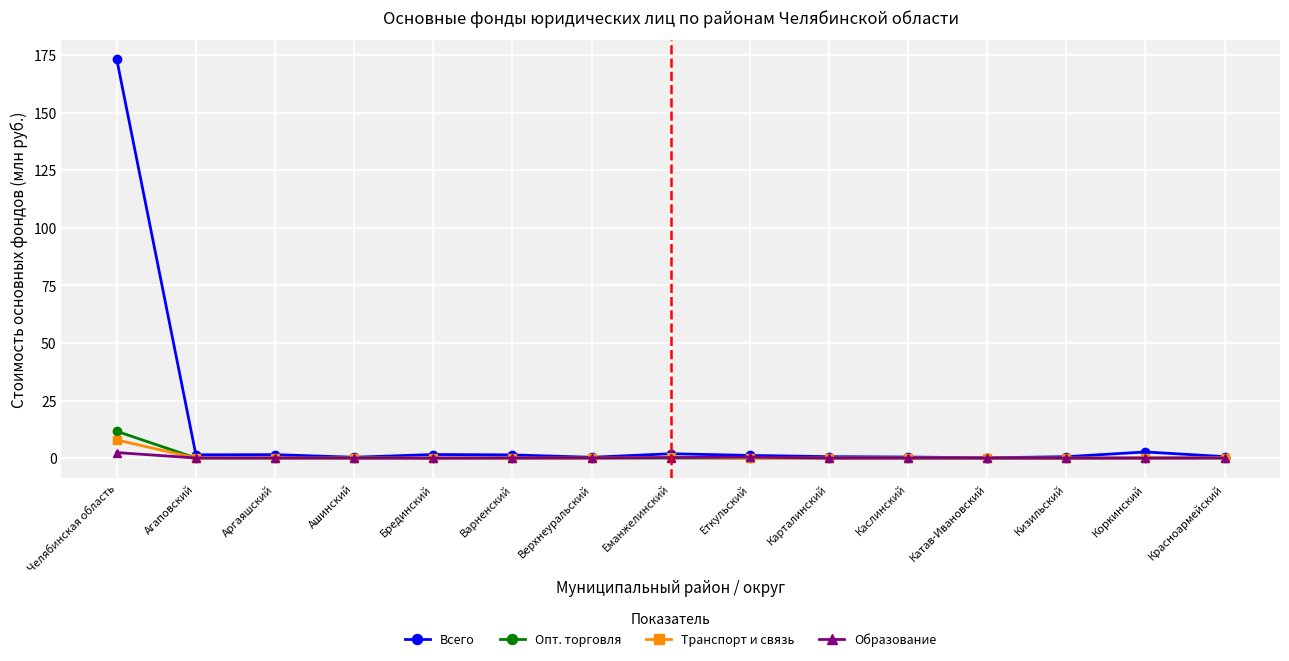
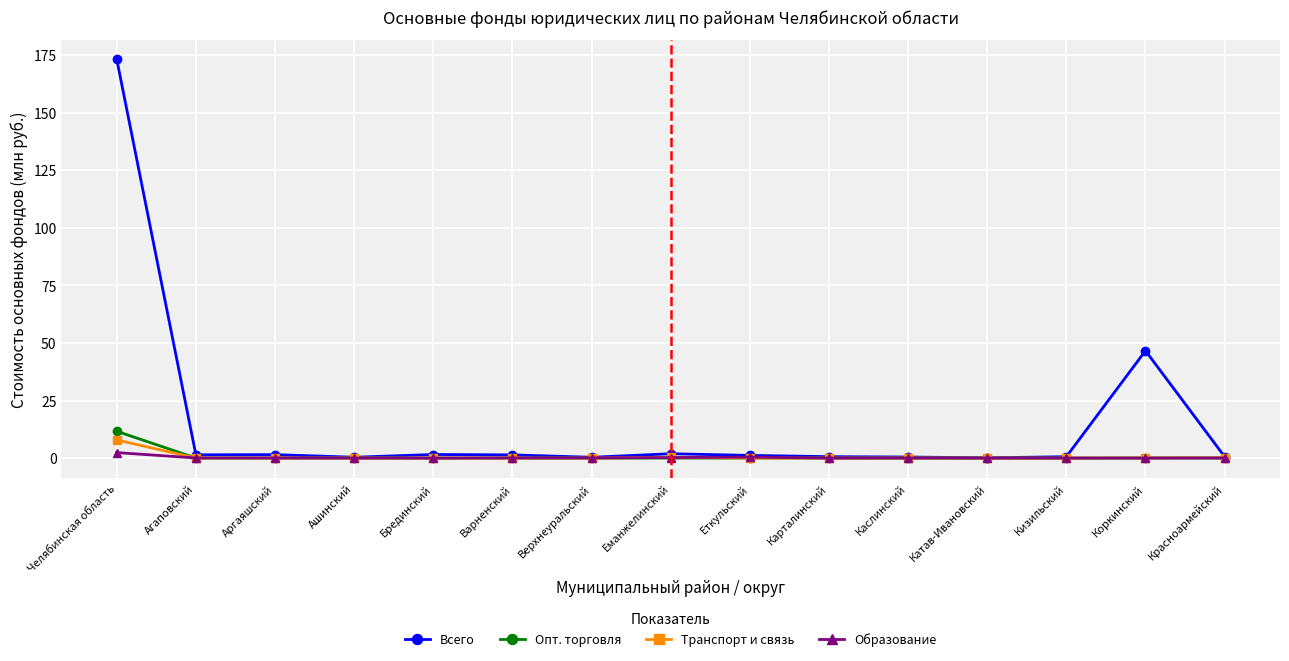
Всего, Коркинский: 3 -> 47
